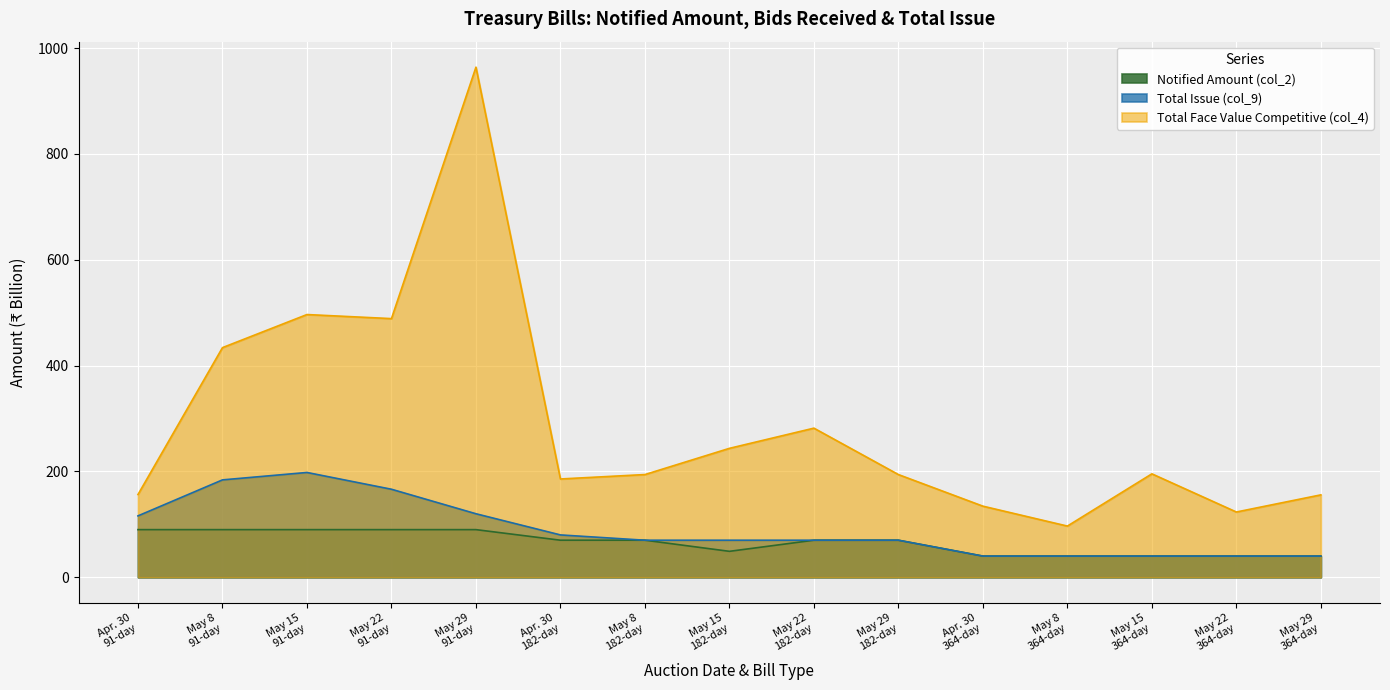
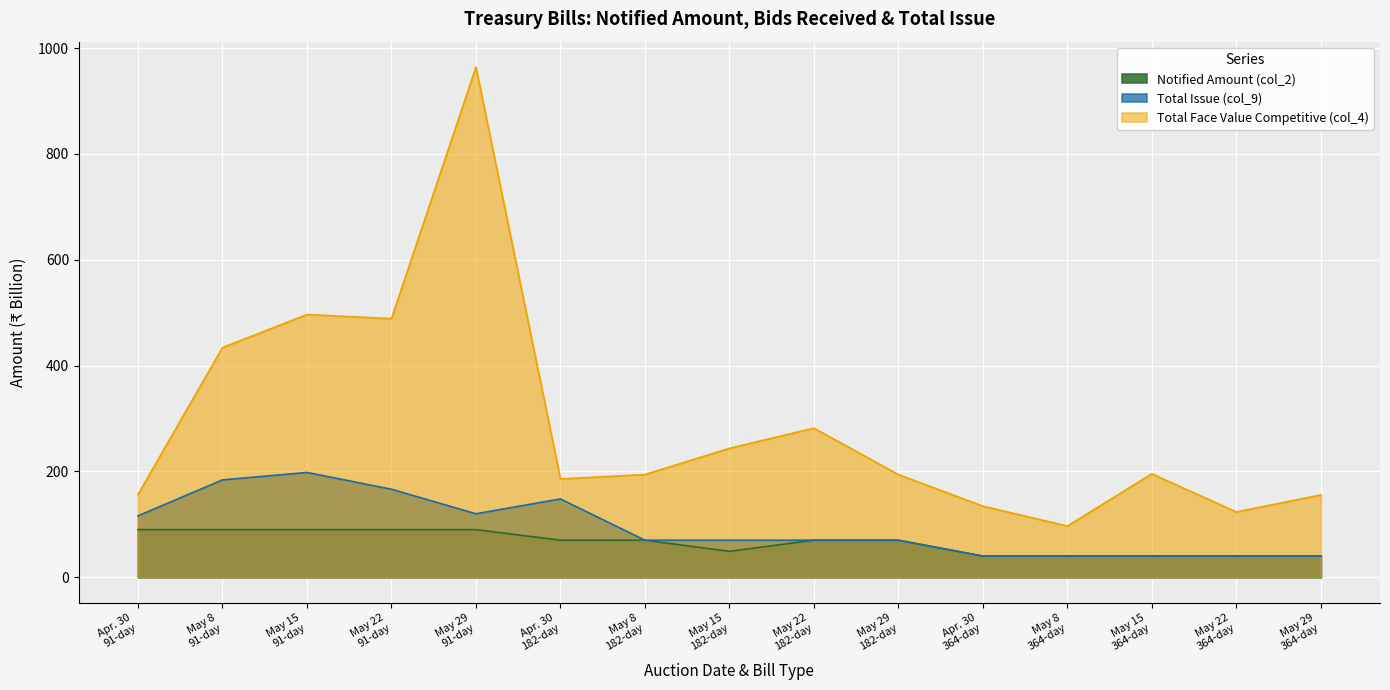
Total Issue (col_9), Apr. 30 182-day: 80 -> 150
